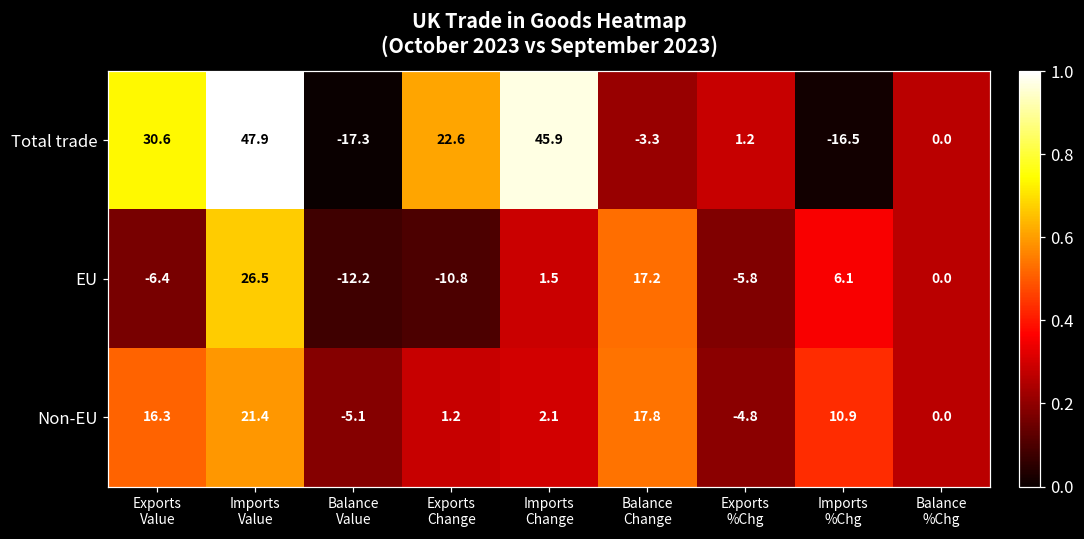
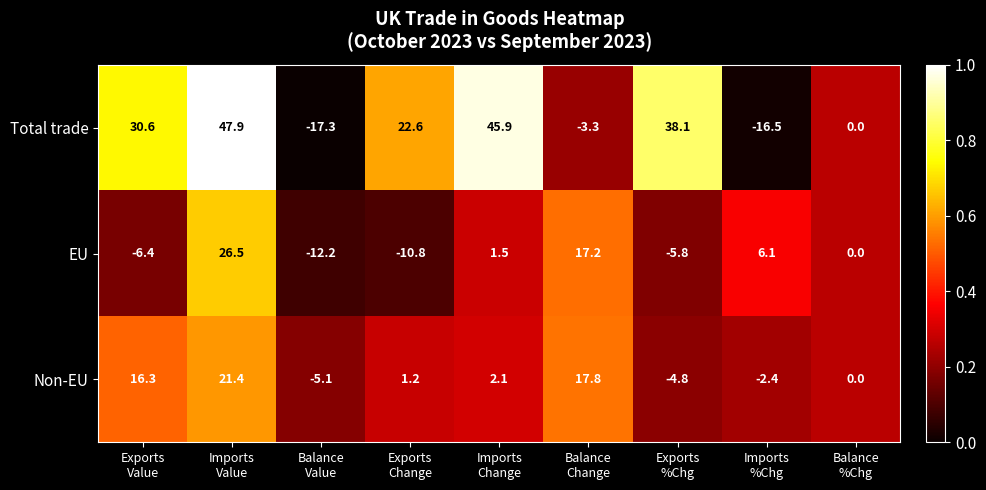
Total trade, Exports %Chg: 1.2 -> 38.1
Non-EU, Imports %Chg: 10.9 -> -2.4
